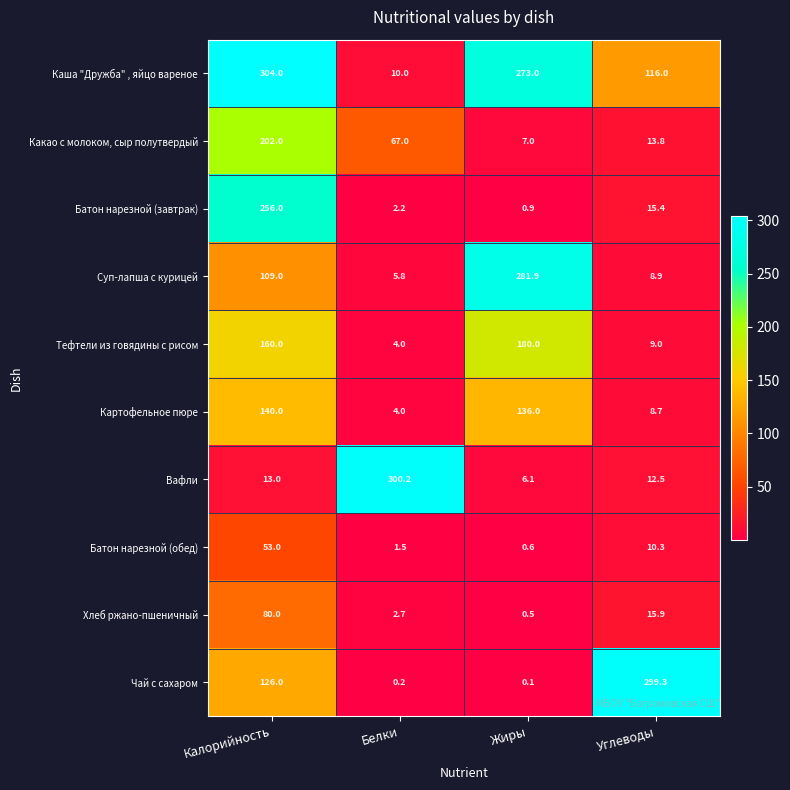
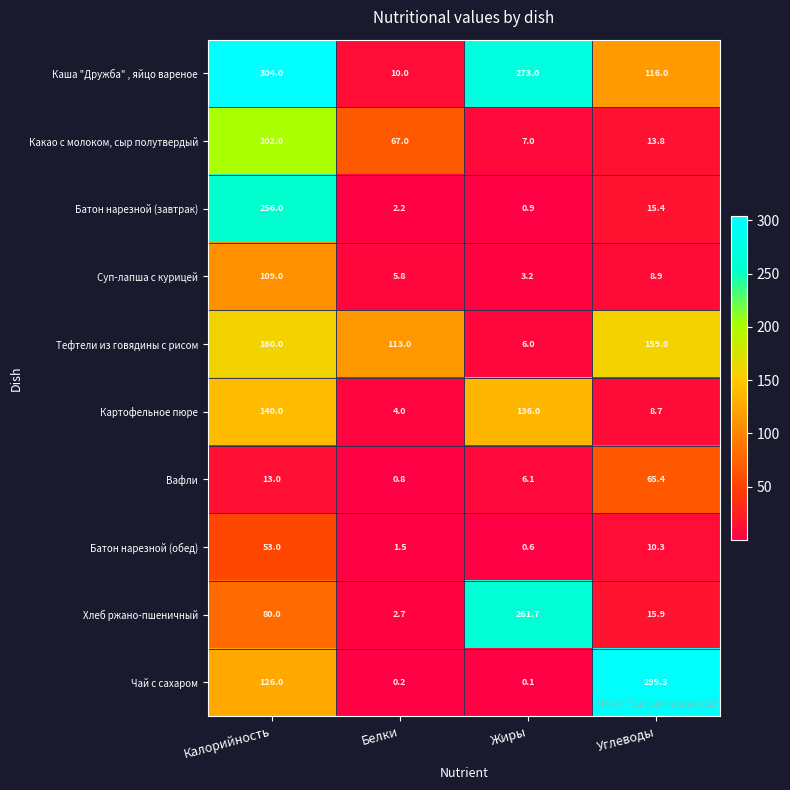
Суп-лапша с курицей, Жиры: 281.9 -> 3.2
Тефтели из говядины с рисом, Белки: 4.0 -> 113.0
Тефтели из говядины с рисом, Жиры: 180.0 -> 6.0
Тефтели из говядины с рисом, Углеводы: 9.0 -> 159.0
Вафли, Белки: 300.2 -> 0.8
Вафли, Углеводы: 12.5 -> 65.4
Хлеб ржано-пшеничный, Жиры: 0.5 -> 261.7
